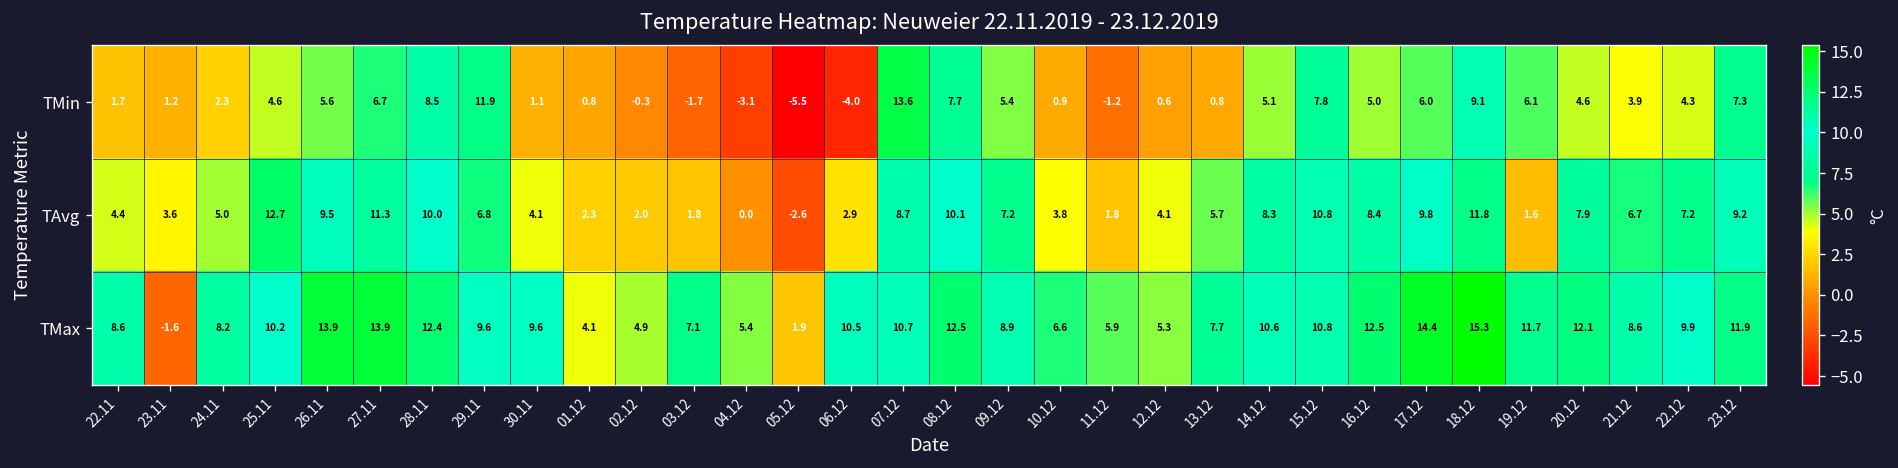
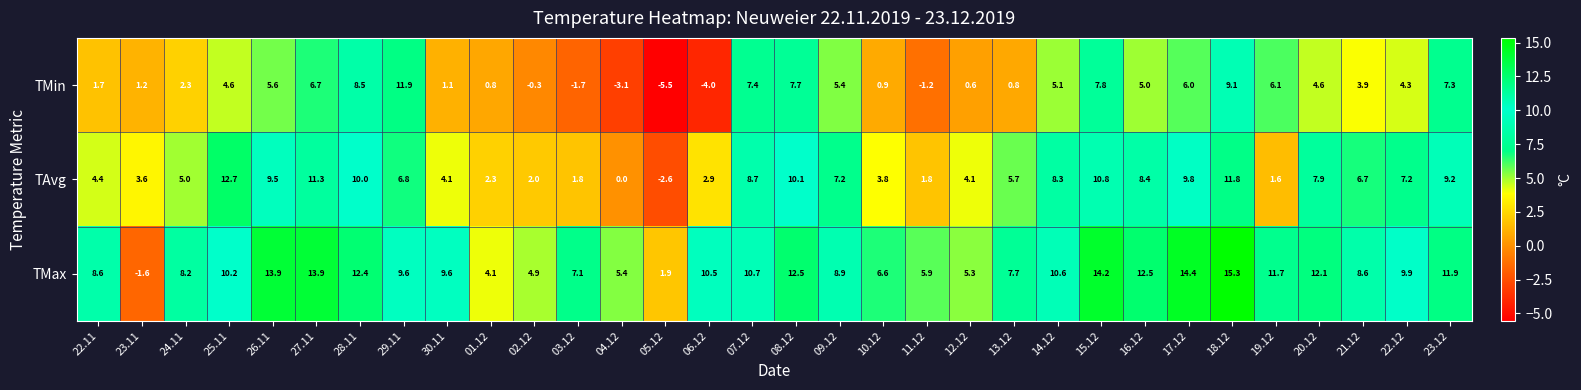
TMin, 07.12: 13.6 -> 7.4
TMax, 15.12: 10.8 -> 14.2
